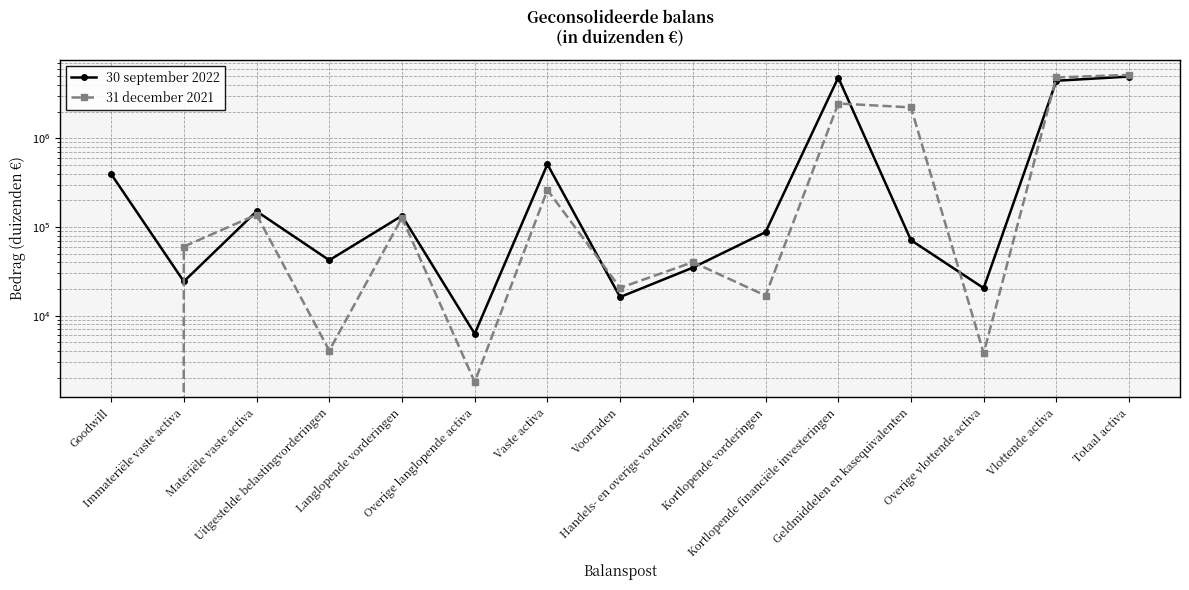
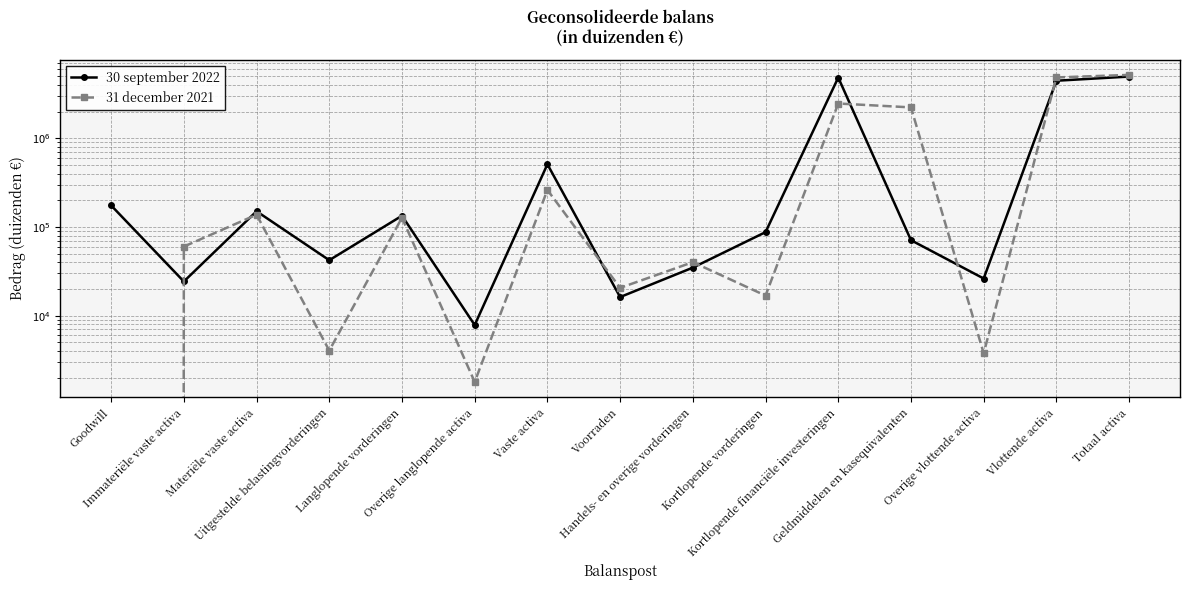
30 september 2022, Goodwill: 400000 -> 170000
30 september 2022, Overige langlopende activa: 6000 -> 8000
30 september 2022, Overige vlottende activa: 20000 -> 26000
